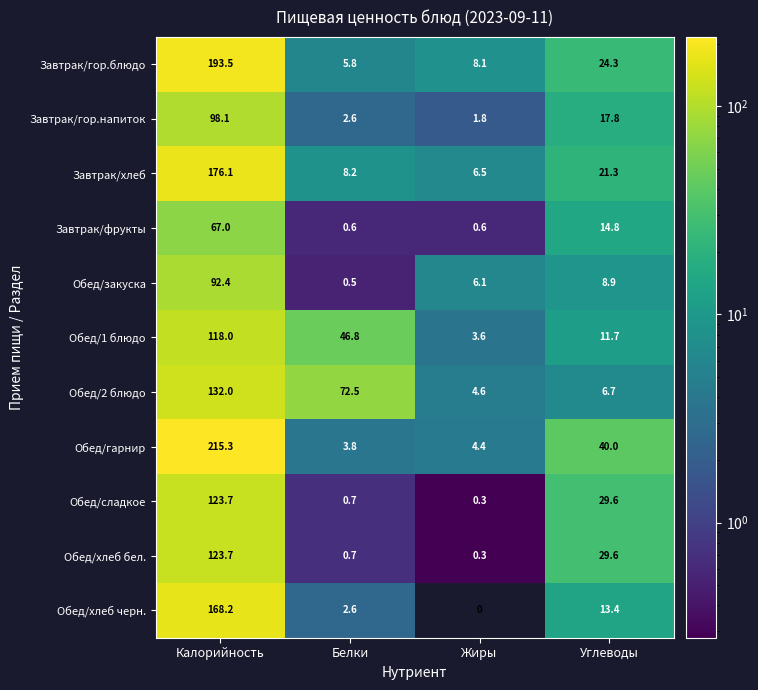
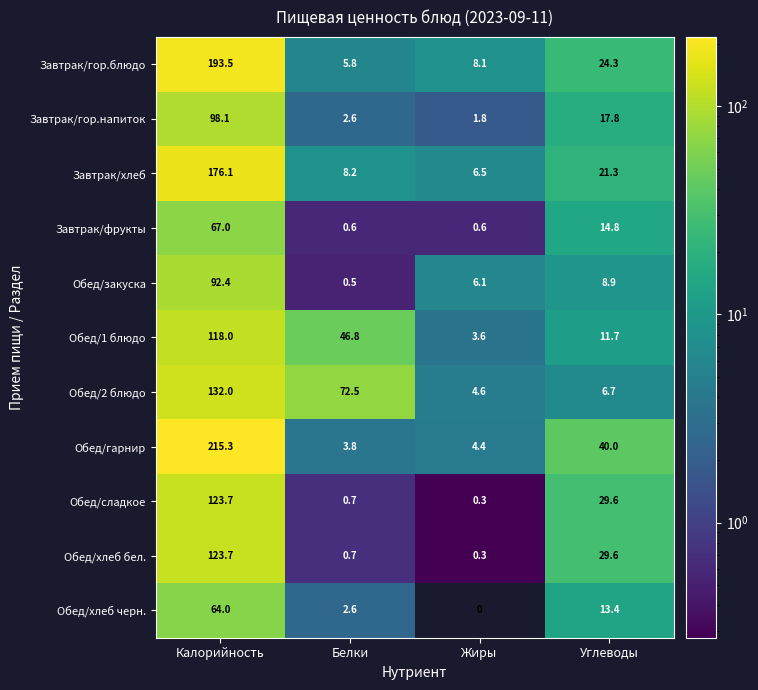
Обед/хлеб черн., Калорийность: 168.2 -> 64.0
